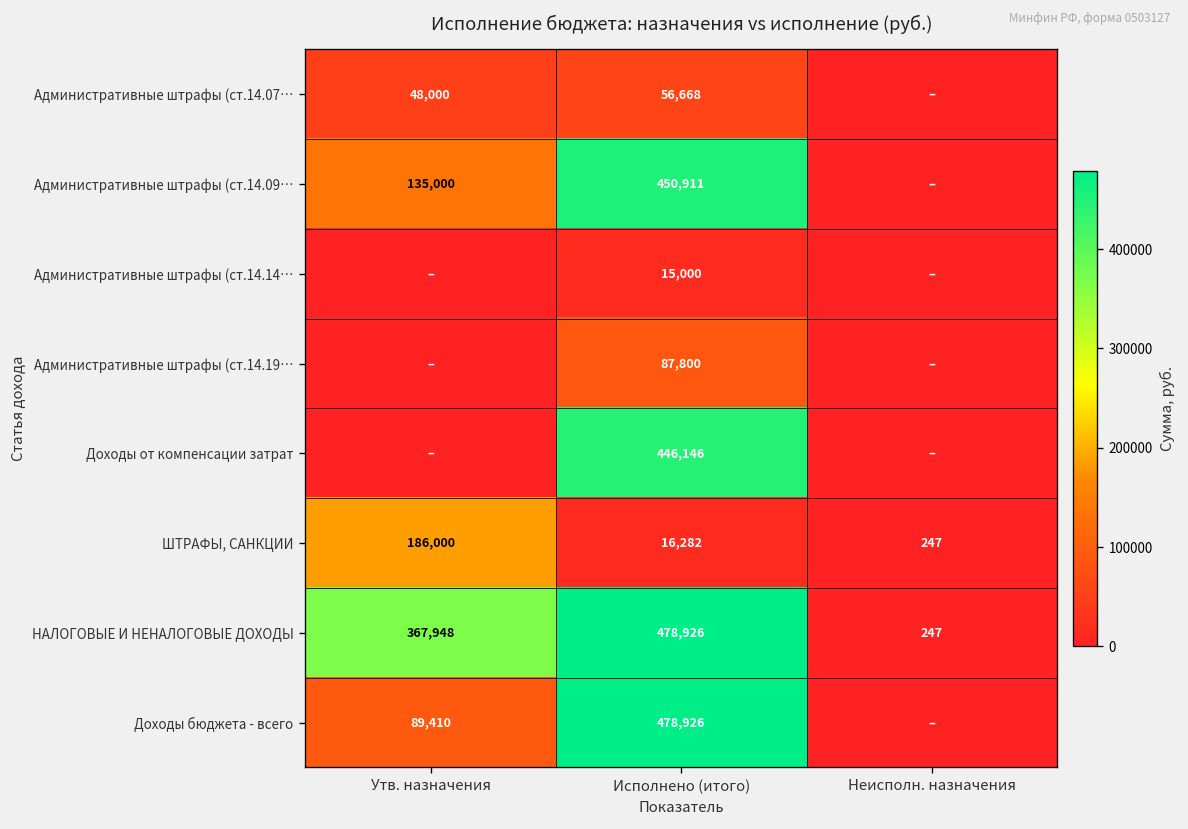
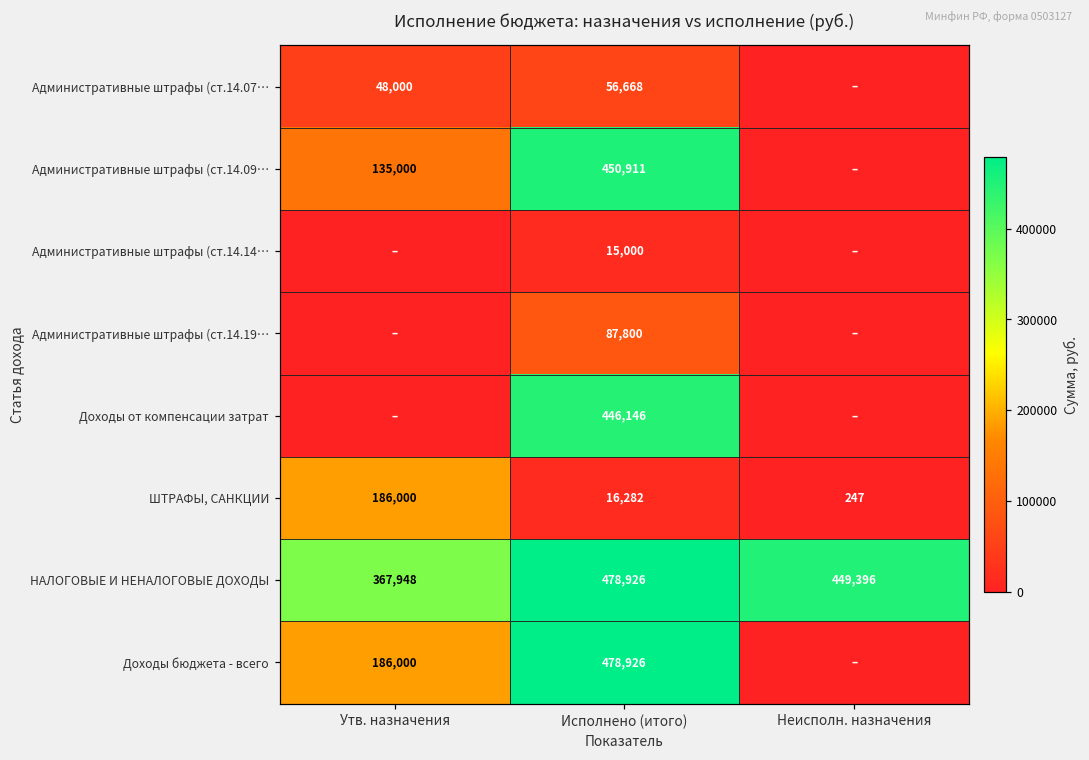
НАЛОГОВЫЕ И НЕНАЛОГОВЫЕ ДОХОДЫ, Неисполн. назначения: 247 -> 449,396
Доходы бюджета - всего, Утв. назначения: 89,410 -> 186,000
